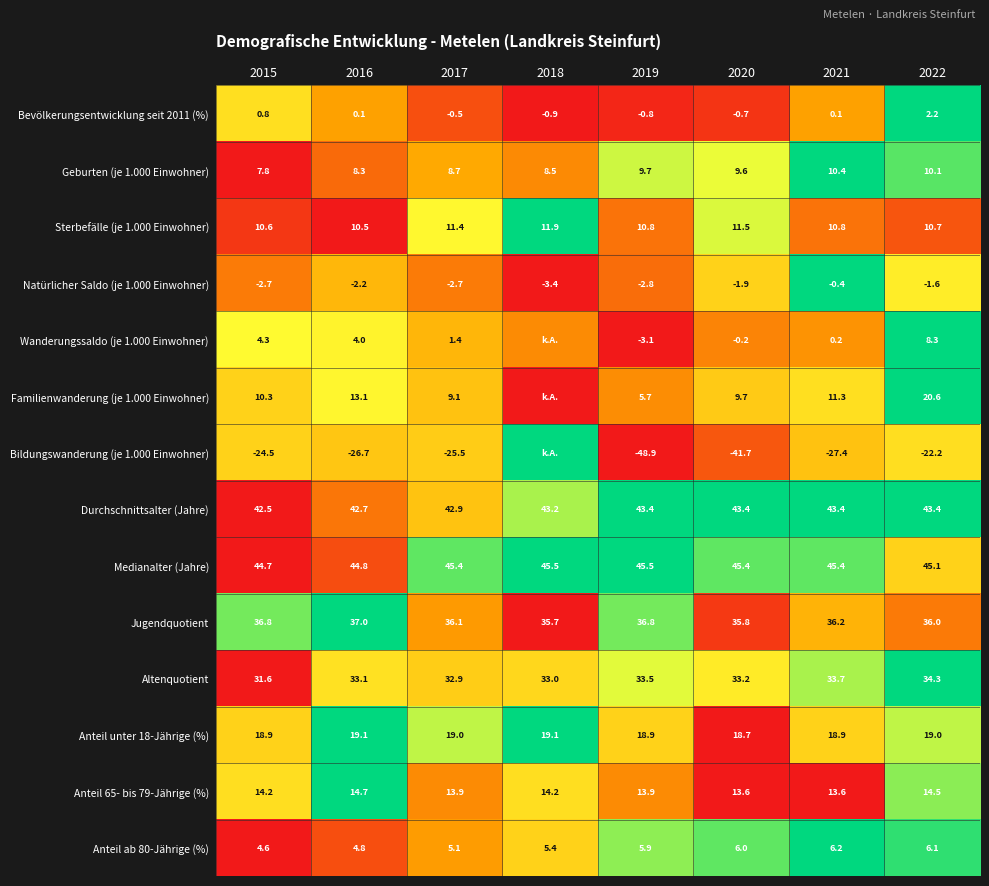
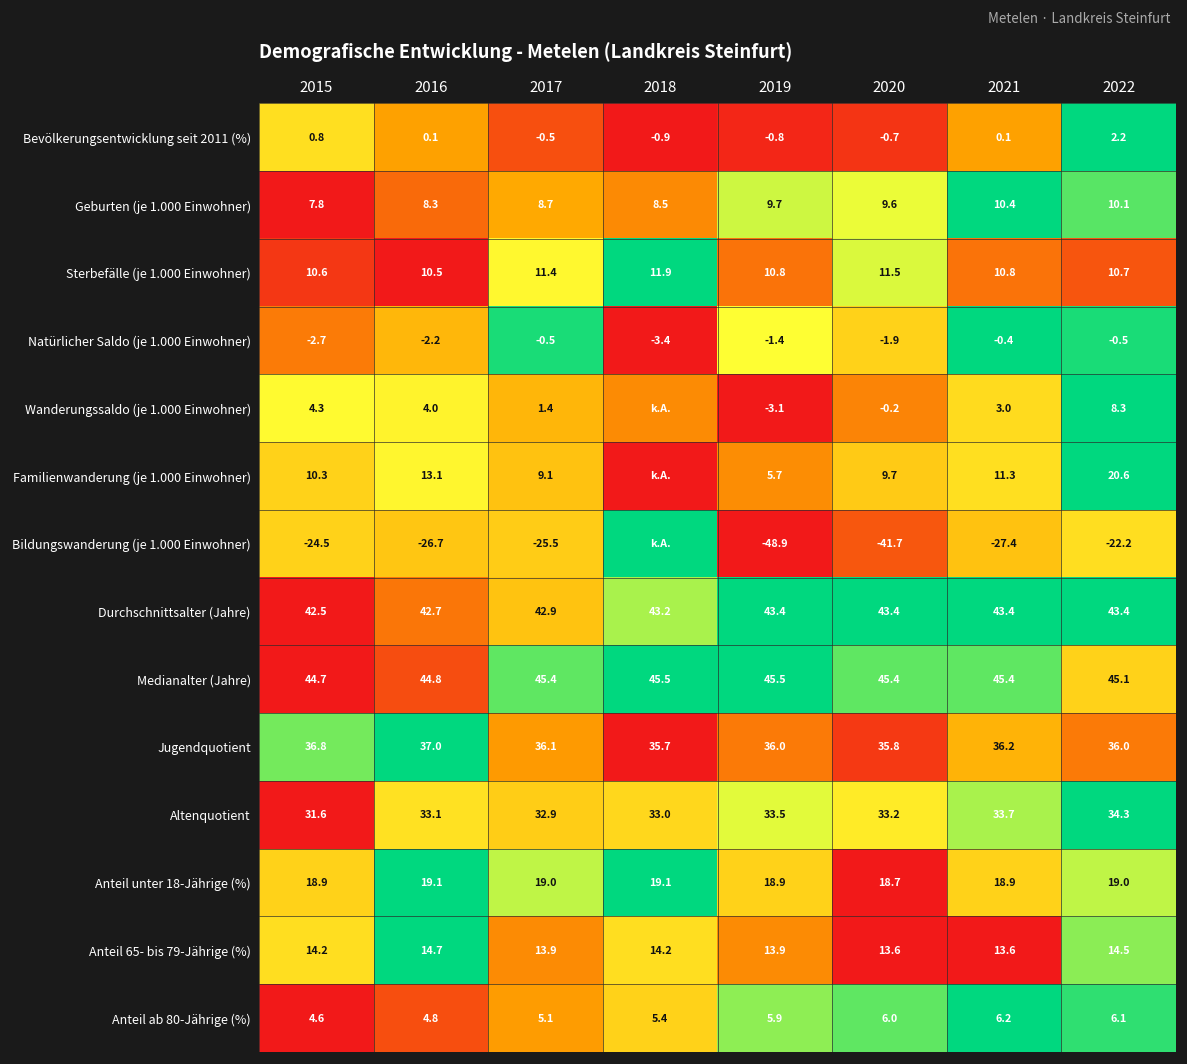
Natürlicher Saldo (je 1.000 Einwohner), 2017: -2.7 -> -0.5
Natürlicher Saldo (je 1.000 Einwohner), 2019: -2.8 -> -1.4
Natürlicher Saldo (je 1.000 Einwohner), 2022: -1.6 -> -0.5
Wanderungssaldo (je 1.000 Einwohner), 2021: 0.2 -> 3.0
Jugendquotient, 2019: 36.8 -> 36.0
